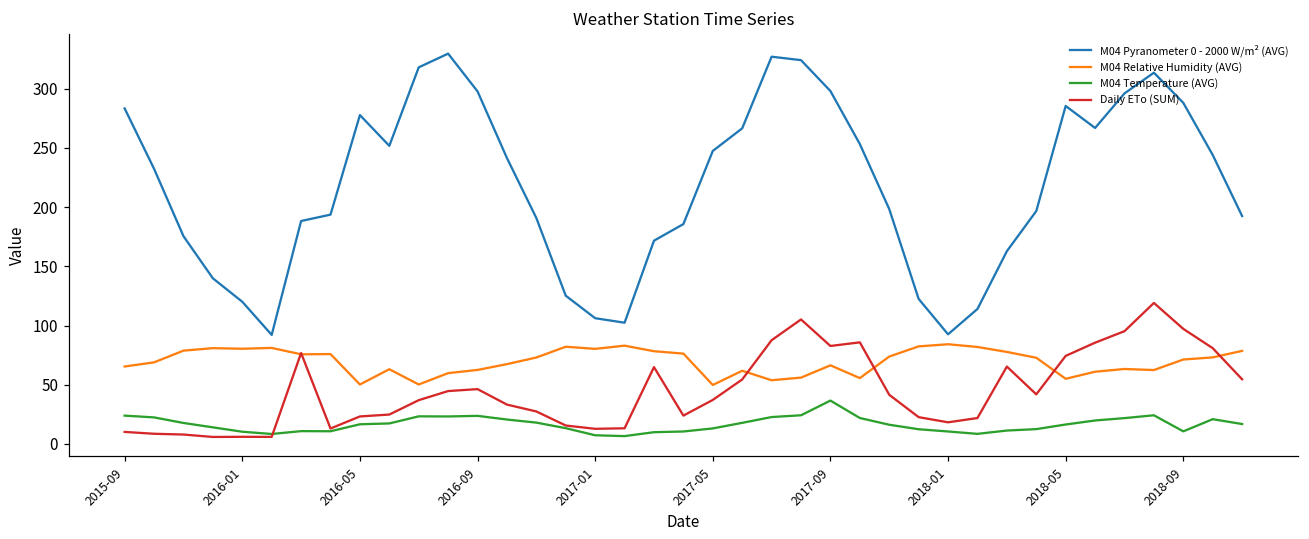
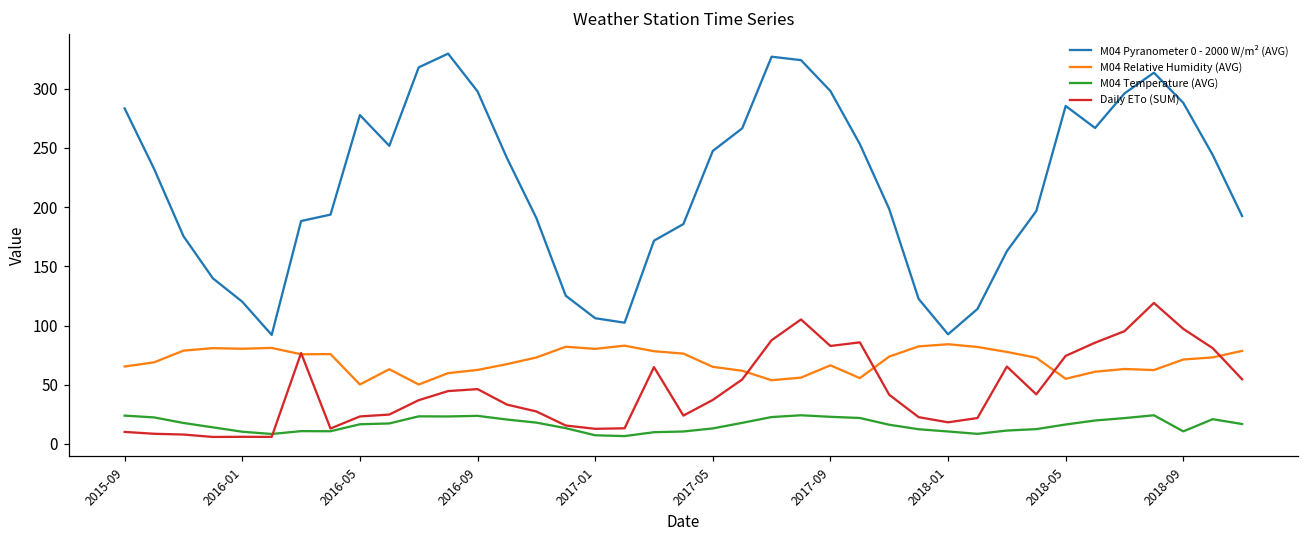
M04 Relative Humidity (AVG), 2017-05: 50 -> 65
M04 Temperature (AVG), 2017-09: 37 -> 23
